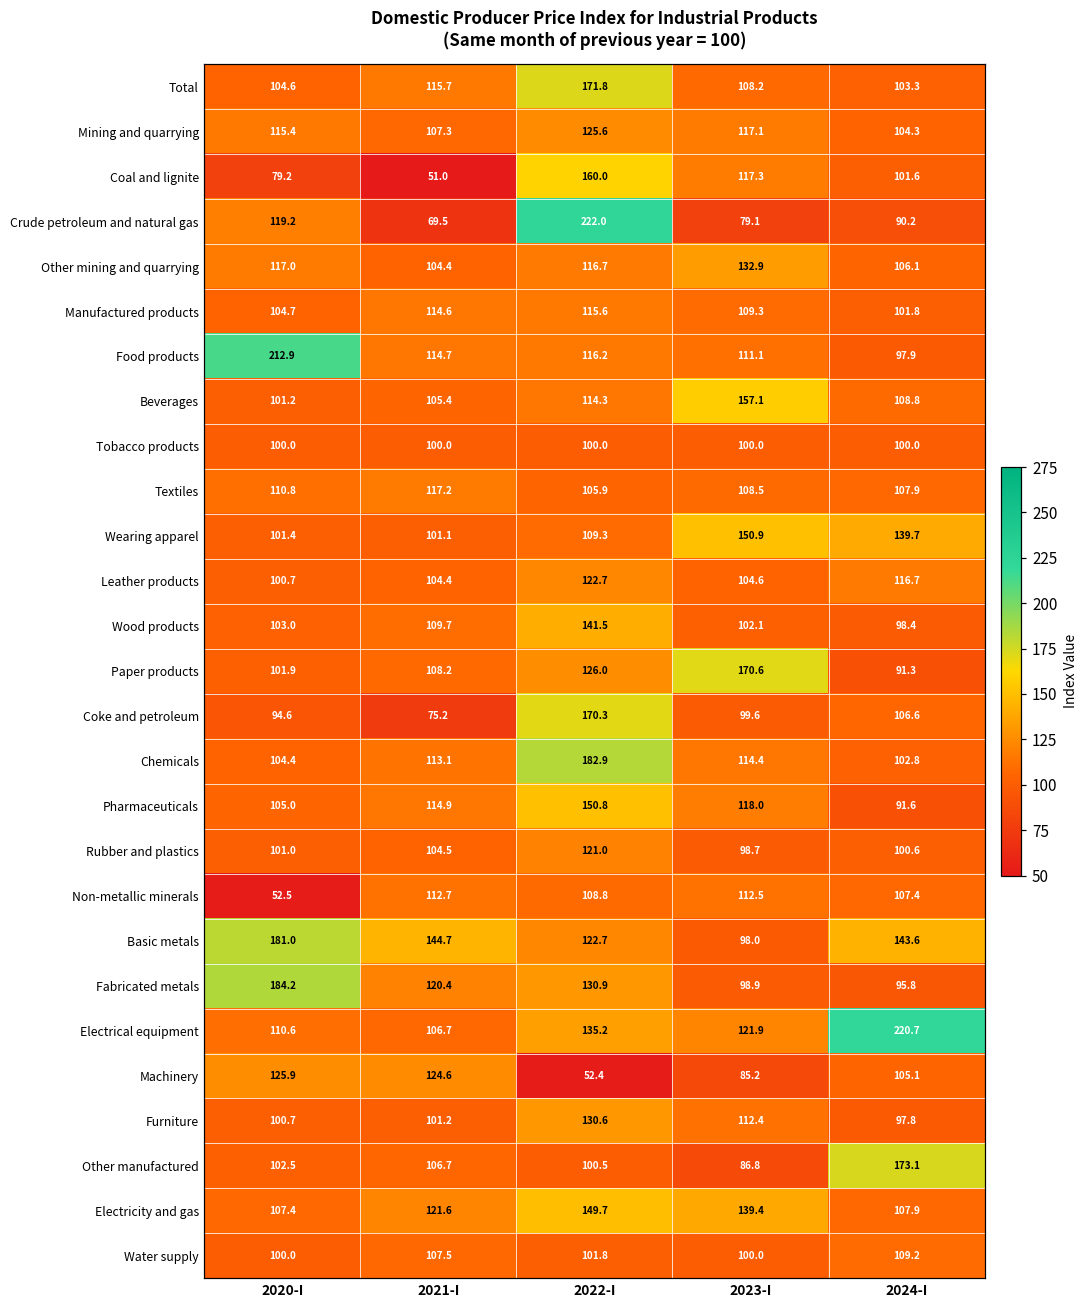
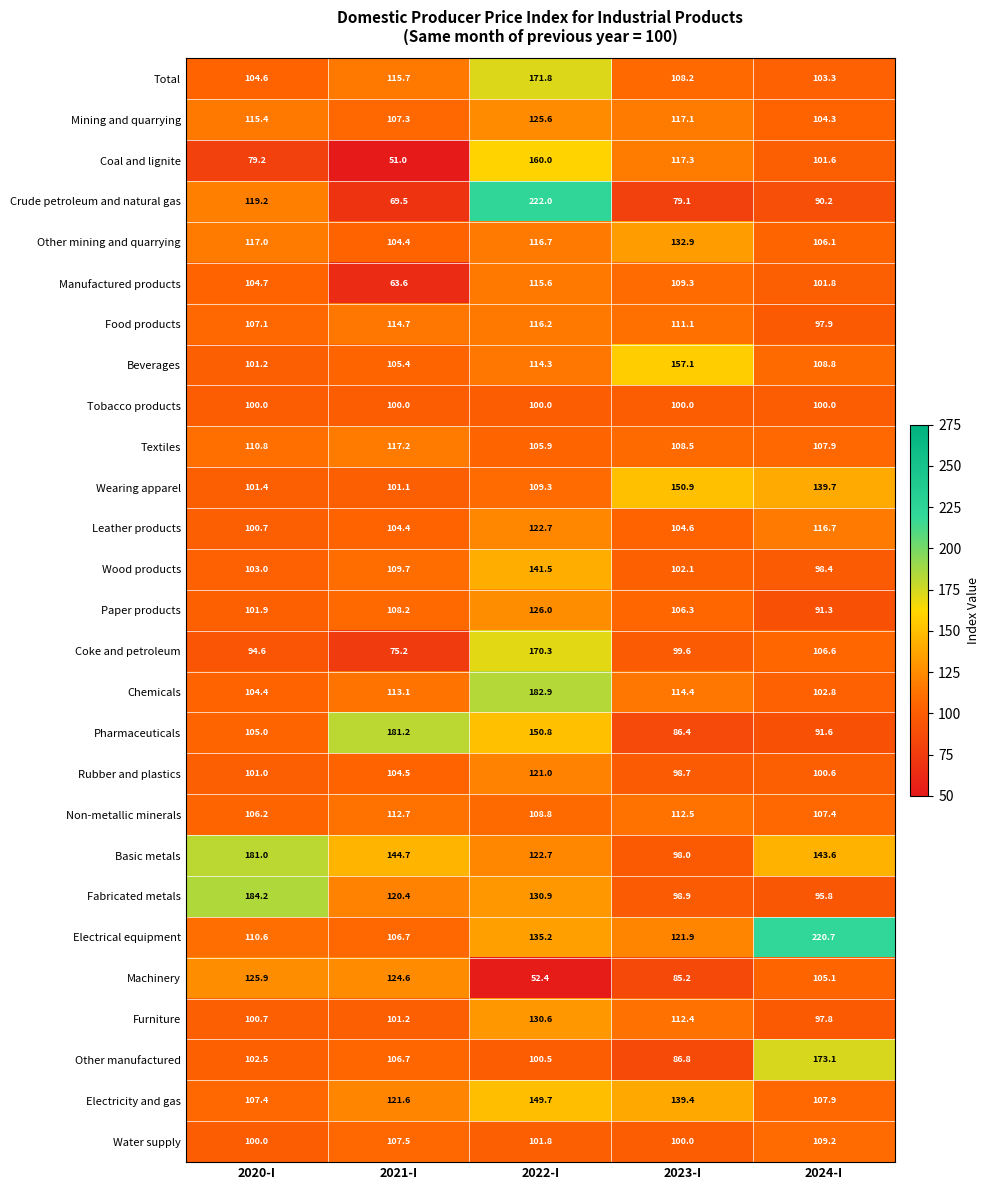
Manufactured products, 2021-I: 114.6 -> 63.6
Food products, 2020-I: 212.9 -> 107.1
Paper products, 2023-I: 170.6 -> 106.3
Pharmaceuticals, 2021-I: 114.9 -> 181.2
Pharmaceuticals, 2023-I: 118.0 -> 86.4
Non-metallic minerals, 2020-I: 52.5 -> 106.2
